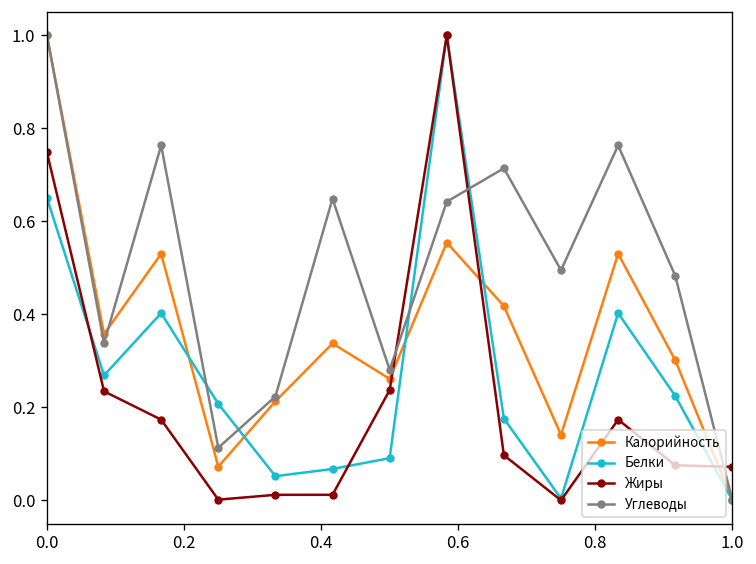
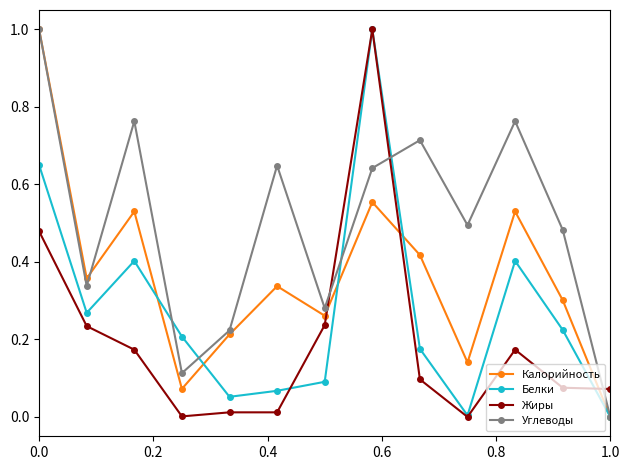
Жиры, 0.0: 0.75 -> 0.48
